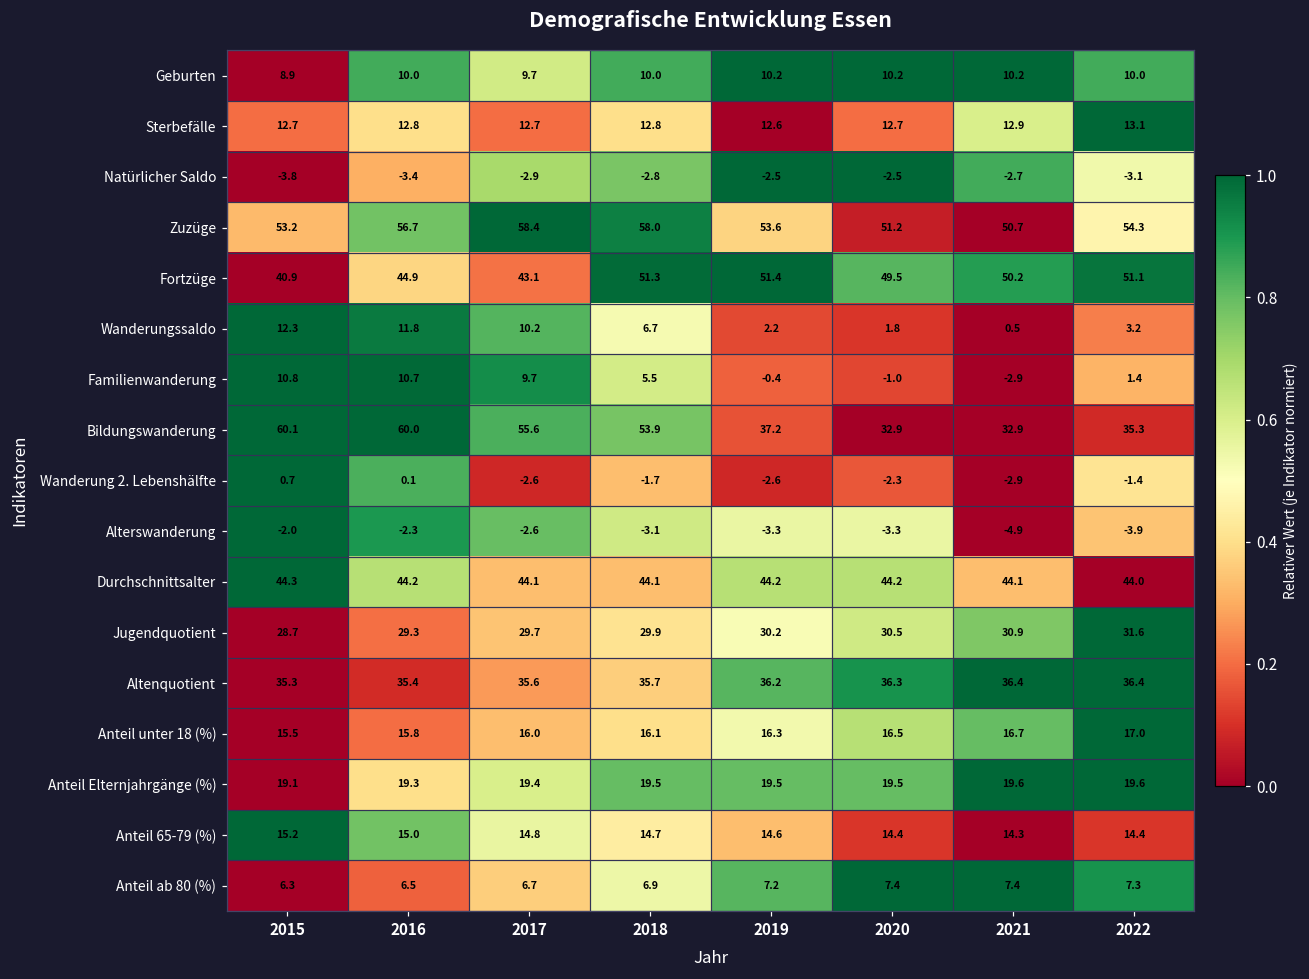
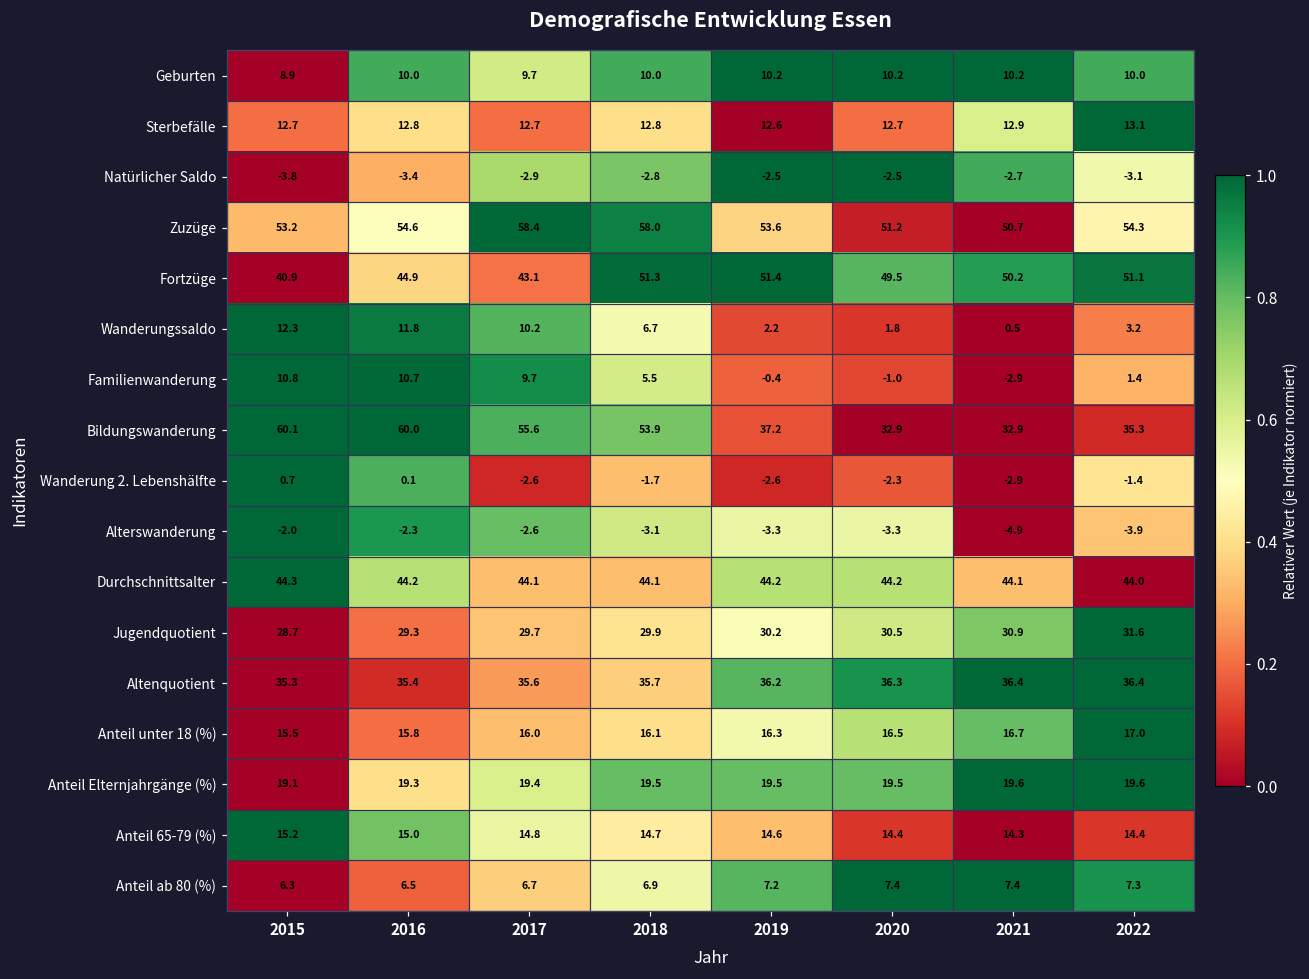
Zuzüge, 2016: 56.7 -> 54.6
